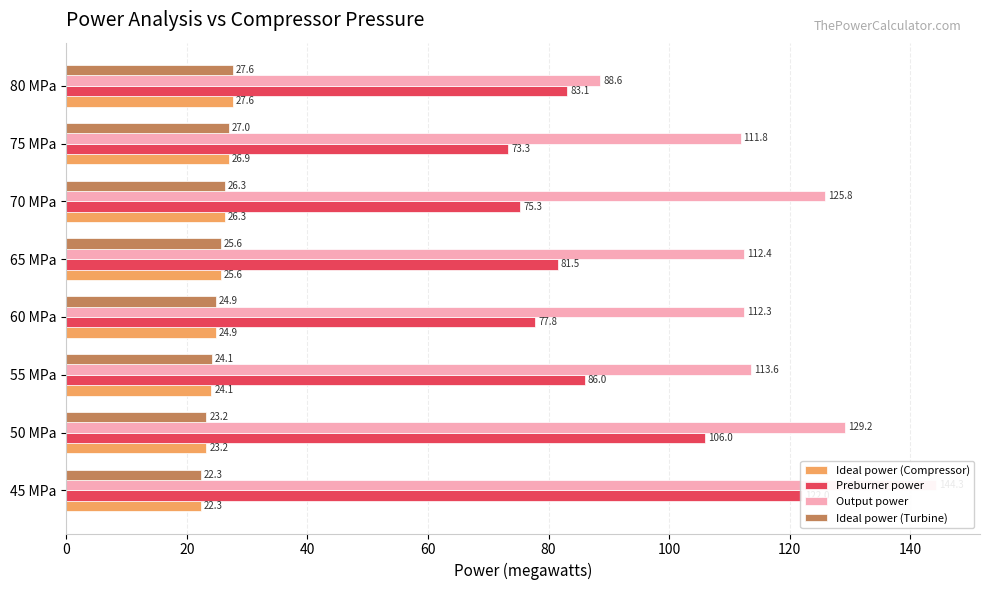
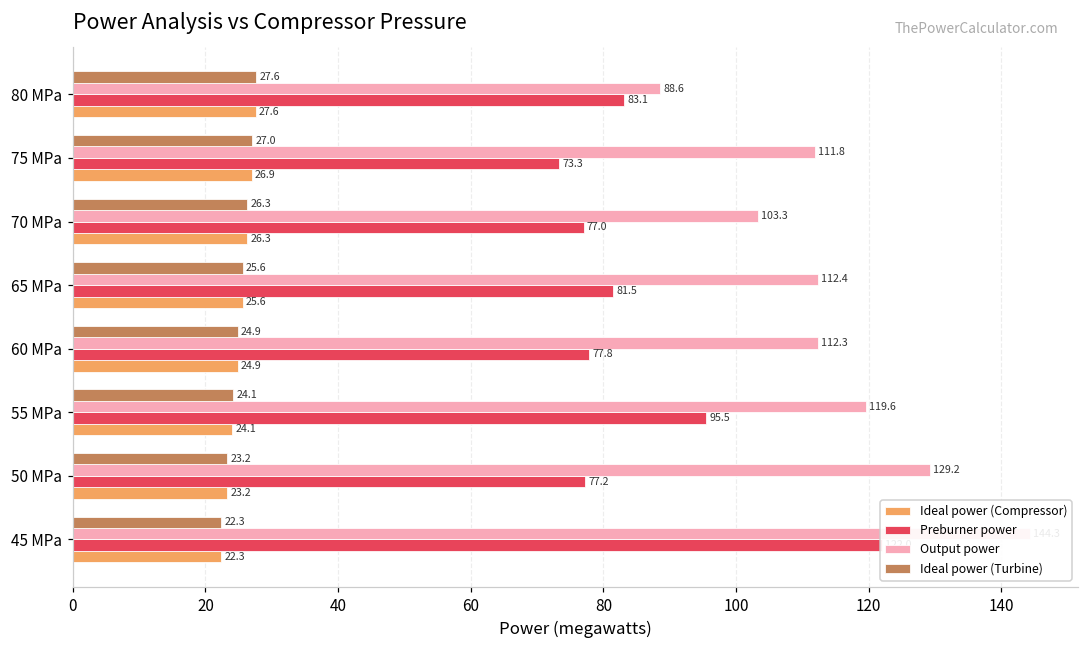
Output power, 70 MPa: 125.8 -> 103.3
Preburner power, 70 MPa: 75.3 -> 77.0
Output power, 55 MPa: 113.6 -> 119.6
Preburner power, 55 MPa: 86.0 -> 95.5
Preburner power, 50 MPa: 106.0 -> 77.2
